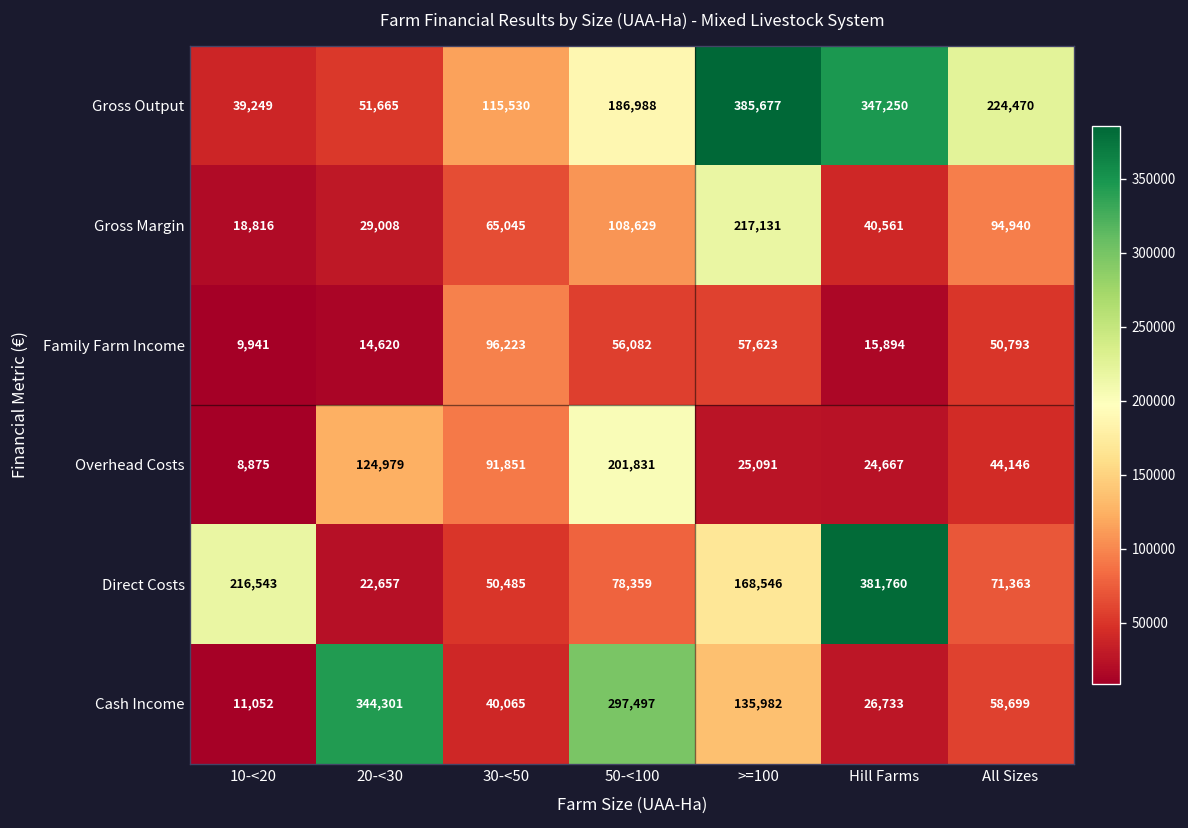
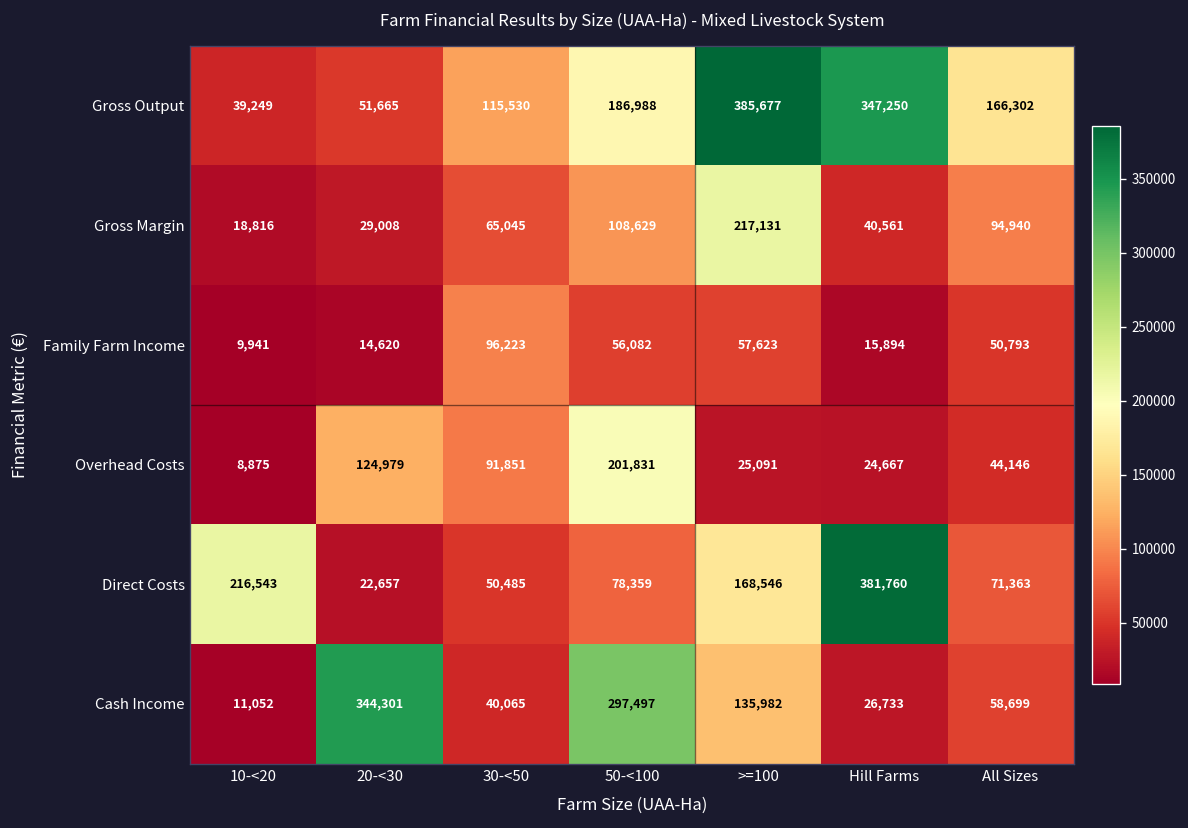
Gross Output, All Sizes: 224,470 -> 166,302
